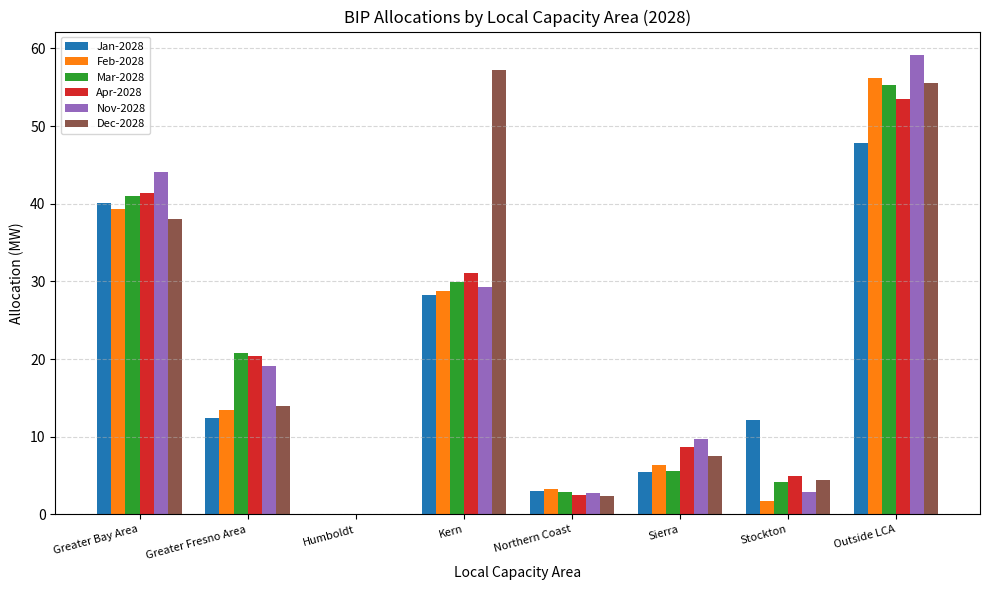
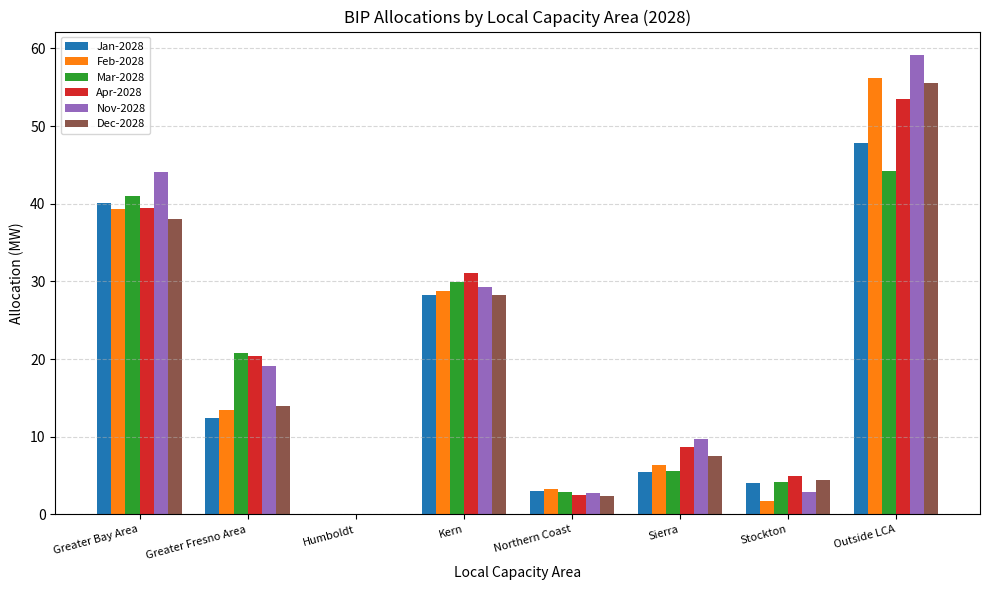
Apr-2028, Greater Bay Area: 41 -> 39
Dec-2028, Kern: 57 -> 28
Jan-2028, Stockton: 12 -> 4
Mar-2028, Outside LCA: 55 -> 44
